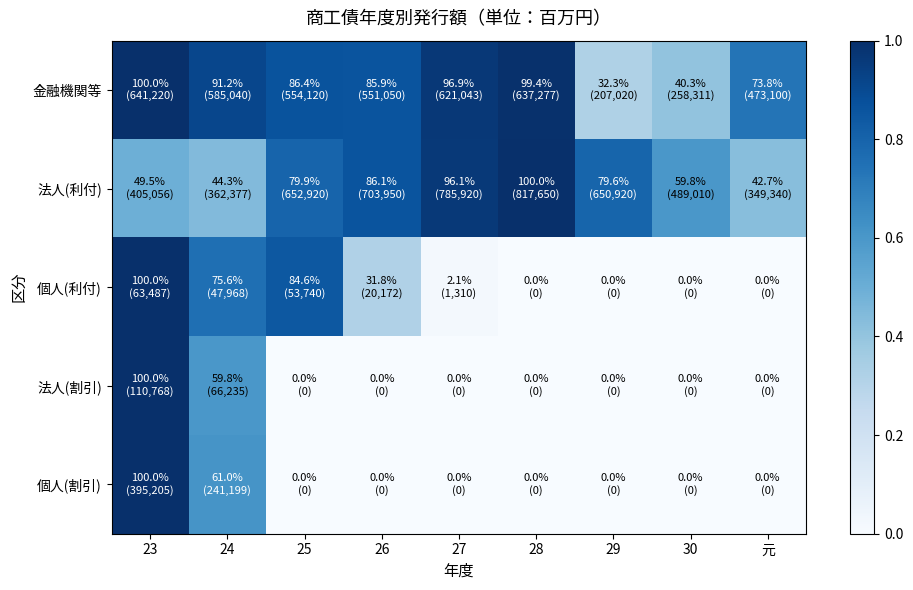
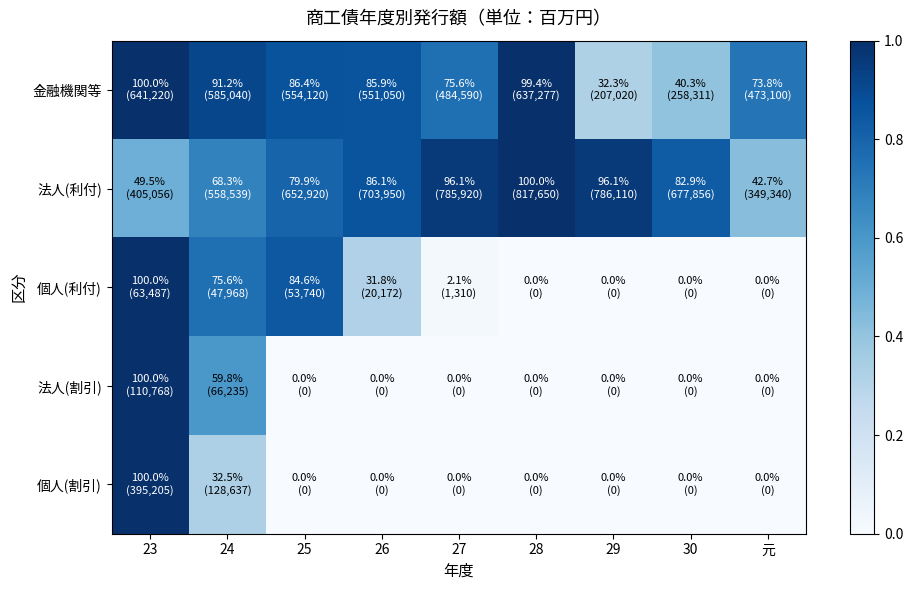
金融機関等, 27: 96.9% (621,043) -> 75.6% (484,590)
法人(利付), 24: 44.3% (362,377) -> 68.3% (558,539)
法人(利付), 29: 79.6% (650,920) -> 96.1% (786,110)
法人(利付), 30: 59.8% (489,010) -> 82.9% (677,856)
個人(割引), 24: 61.0% (241,199) -> 32.5% (128,637)
